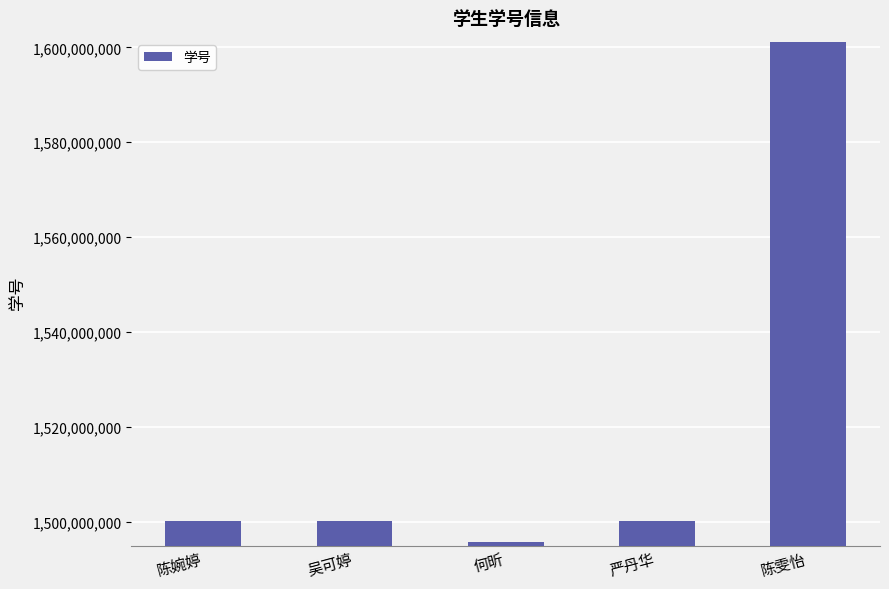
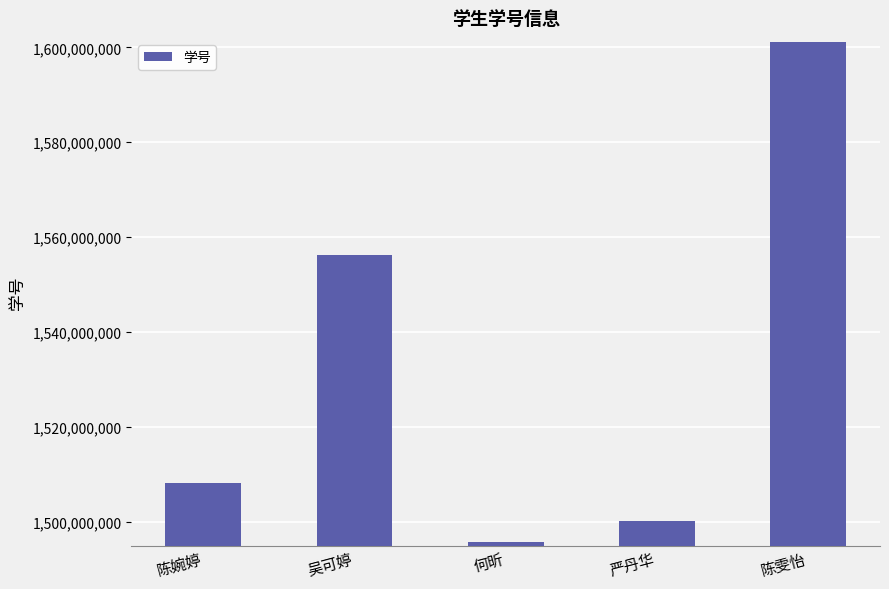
陈婉婷: 1,500,000,000 -> 1,508,000,000
吴可婷: 1,500,000,000 -> 1,556,000,000
